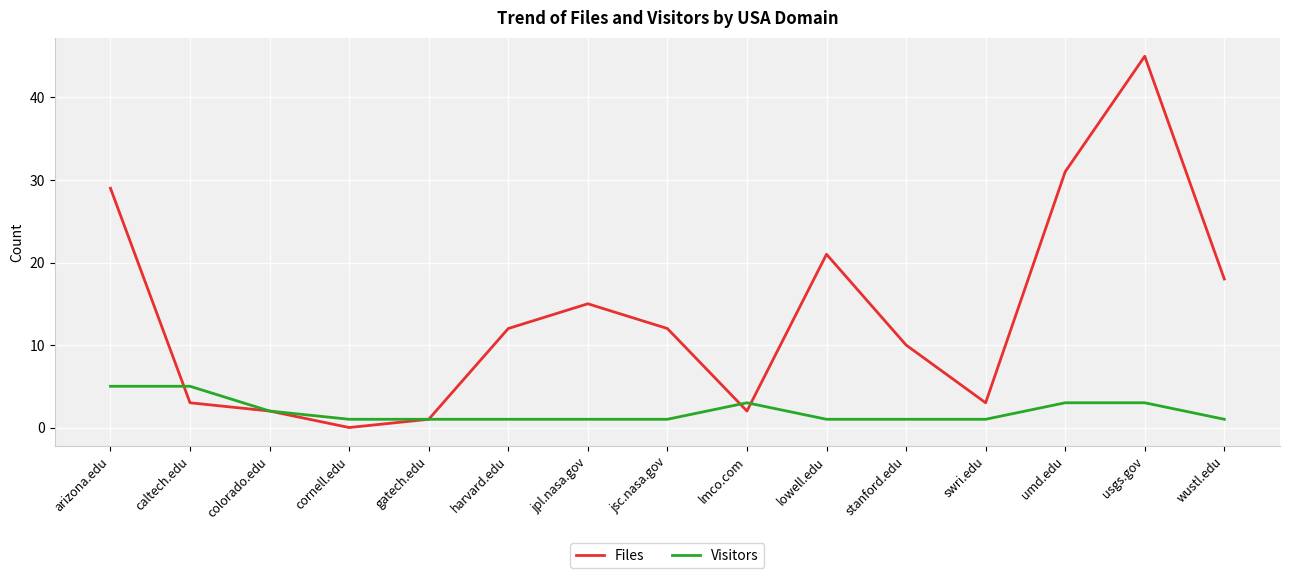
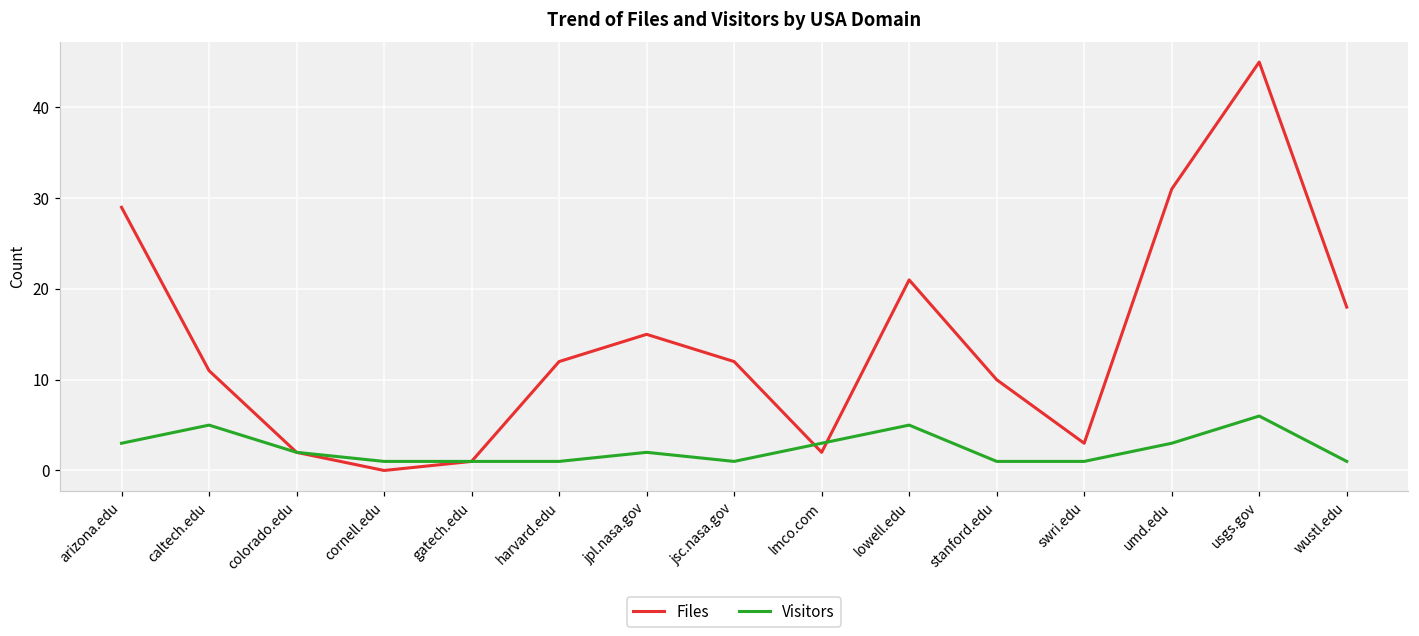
Visitors, arizona.edu: 5 -> 3
Files, caltech.edu: 3 -> 11
Visitors, jpl.nasa.gov: 1 -> 2
Visitors, lowell.edu: 1 -> 5
Visitors, usgs.gov: 3 -> 6
